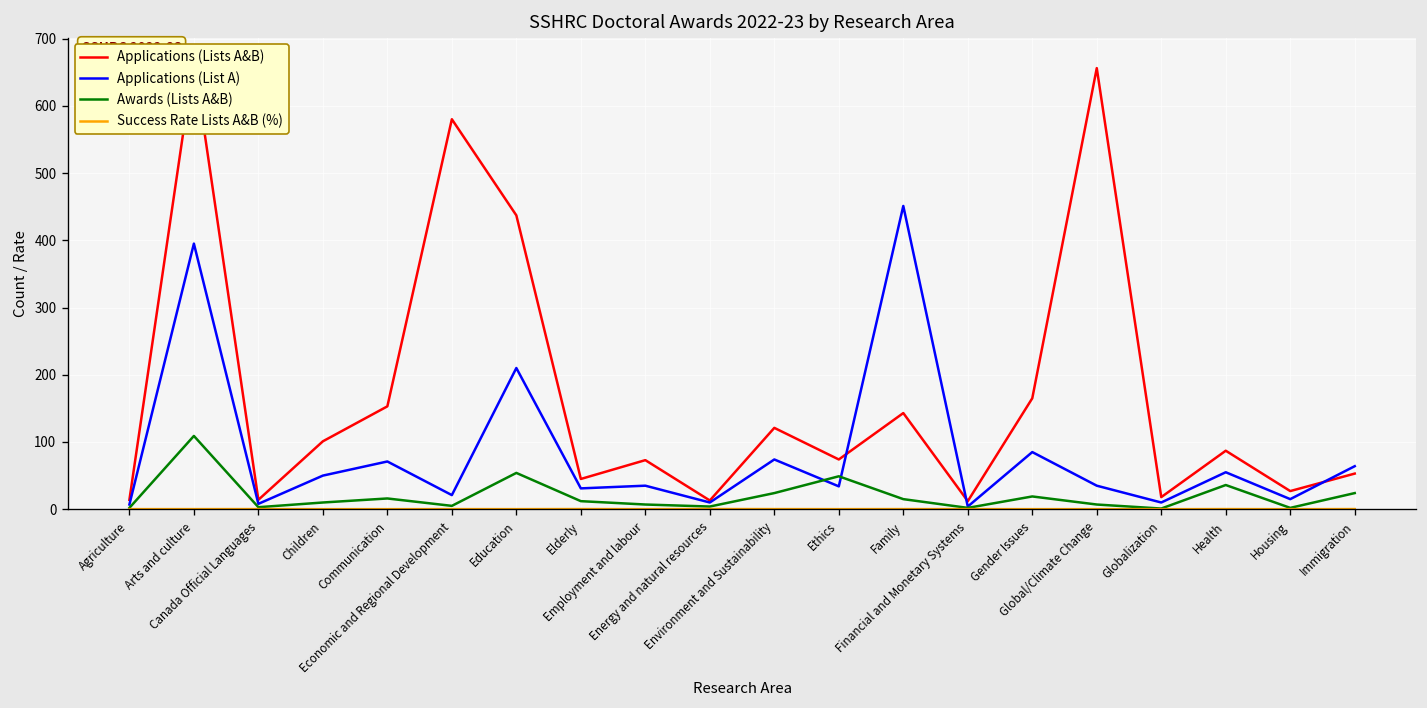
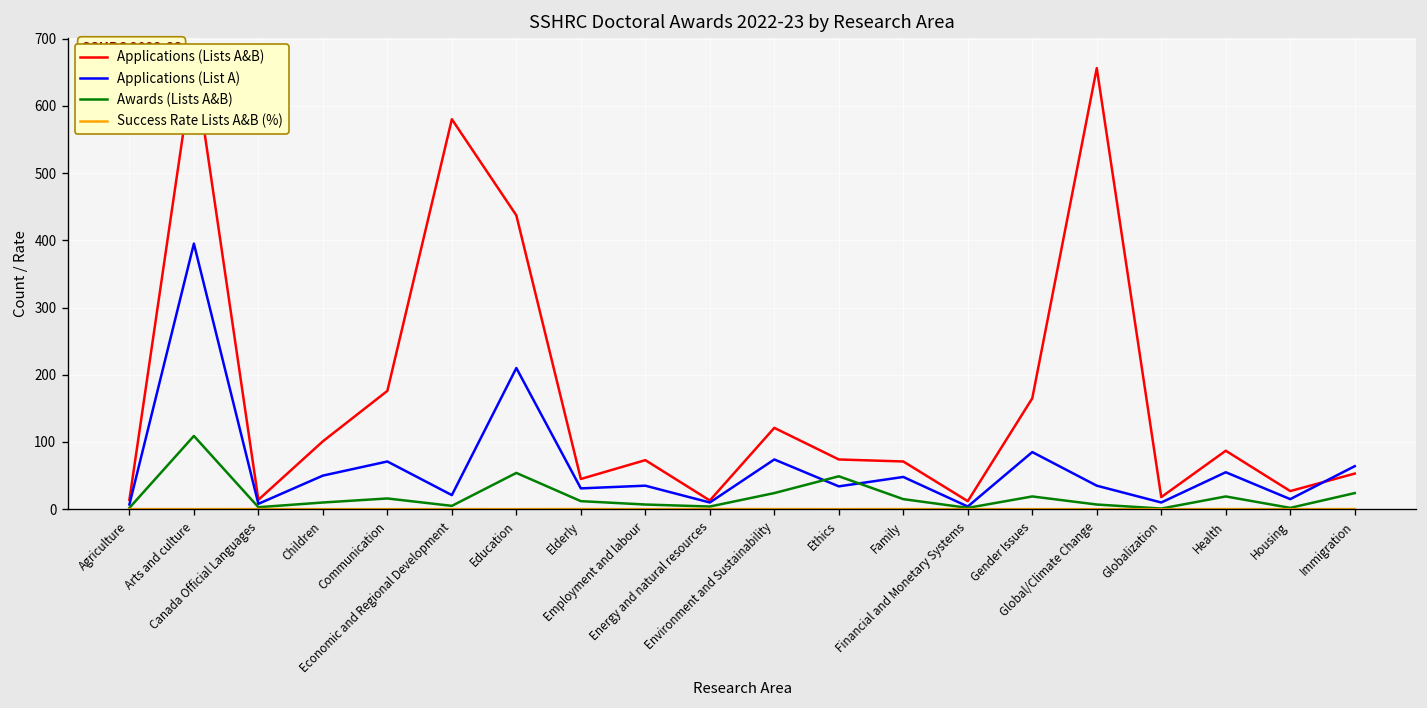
Applications (Lists A&B), Communication: 150 -> 180
Applications (Lists A&B), Family: 140 -> 70
Applications (List A), Family: 450 -> 50
Awards (Lists A&B), Health: 40 -> 20
